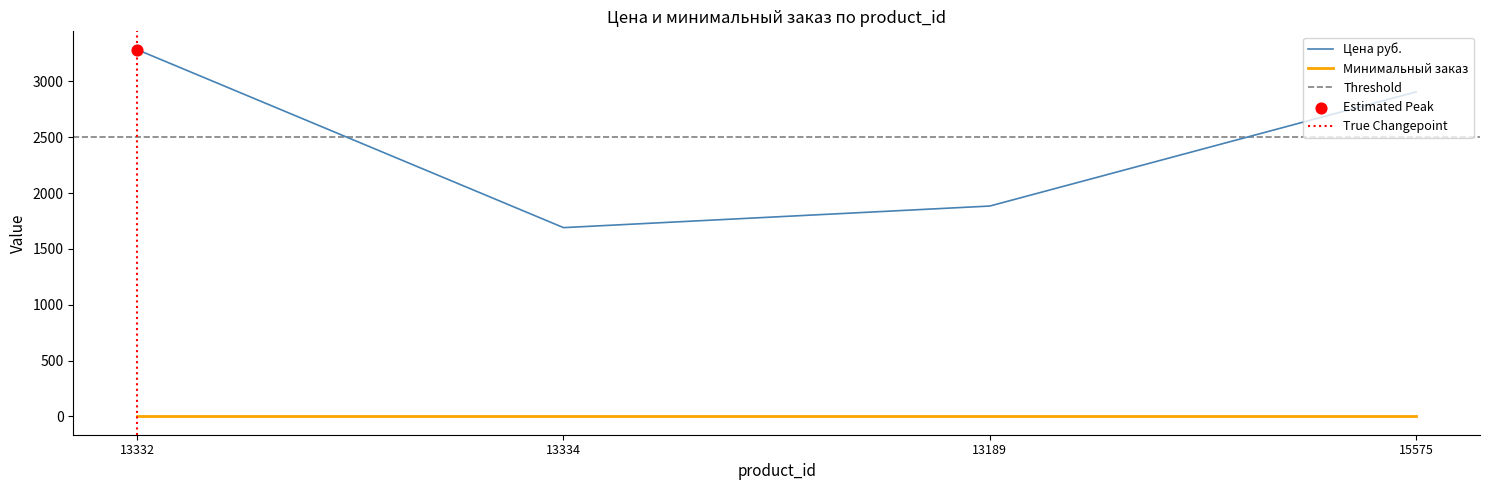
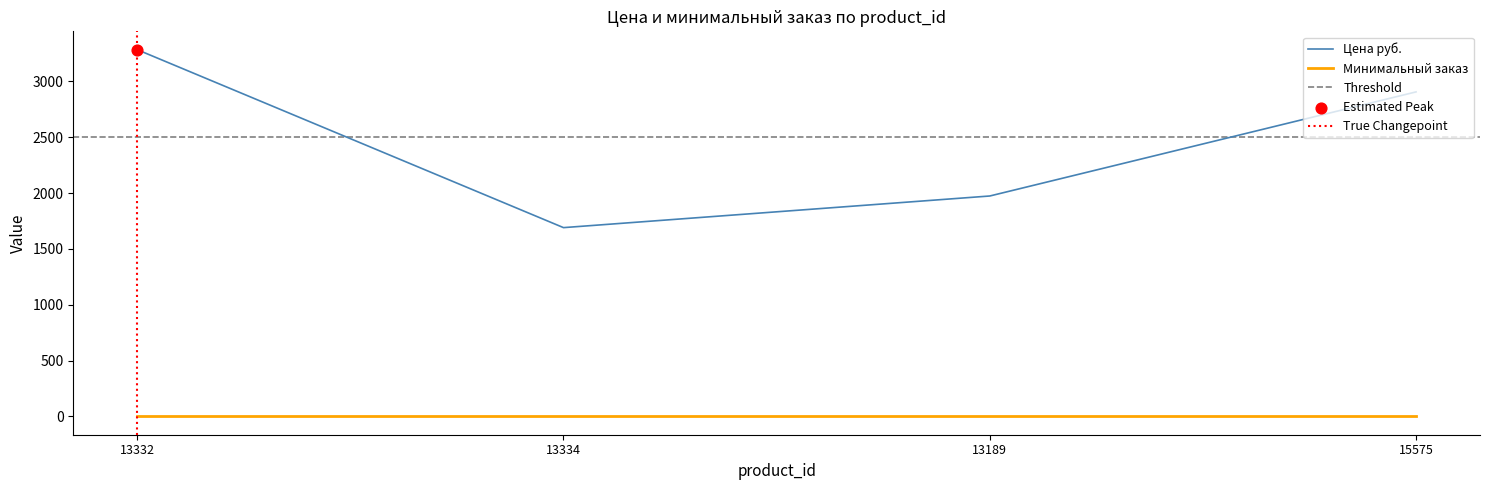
Цена руб., 13189: 1880 -> 1970
